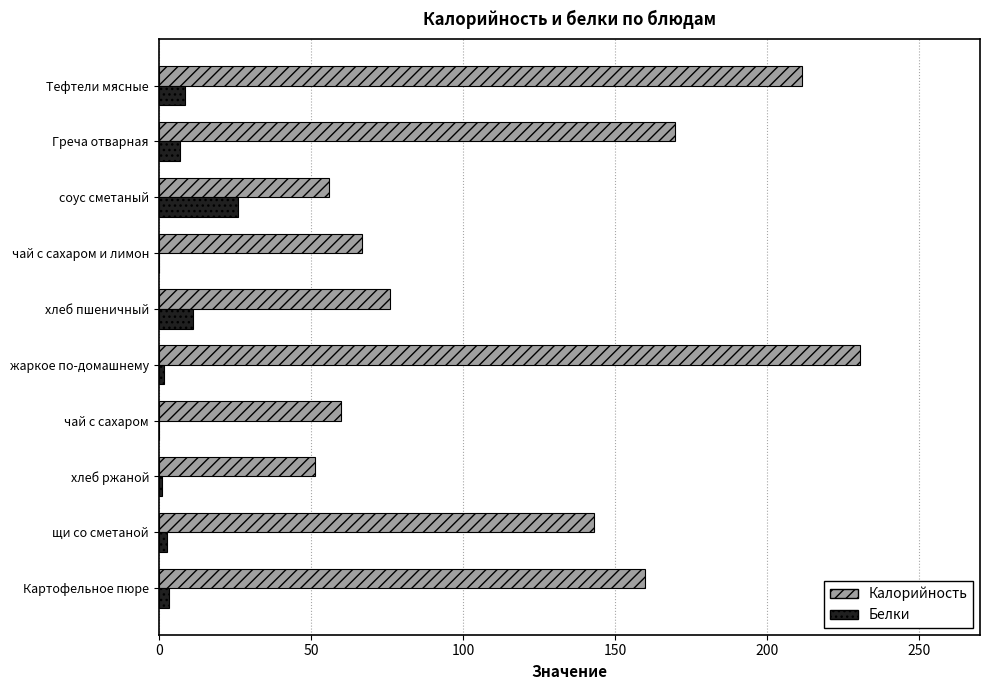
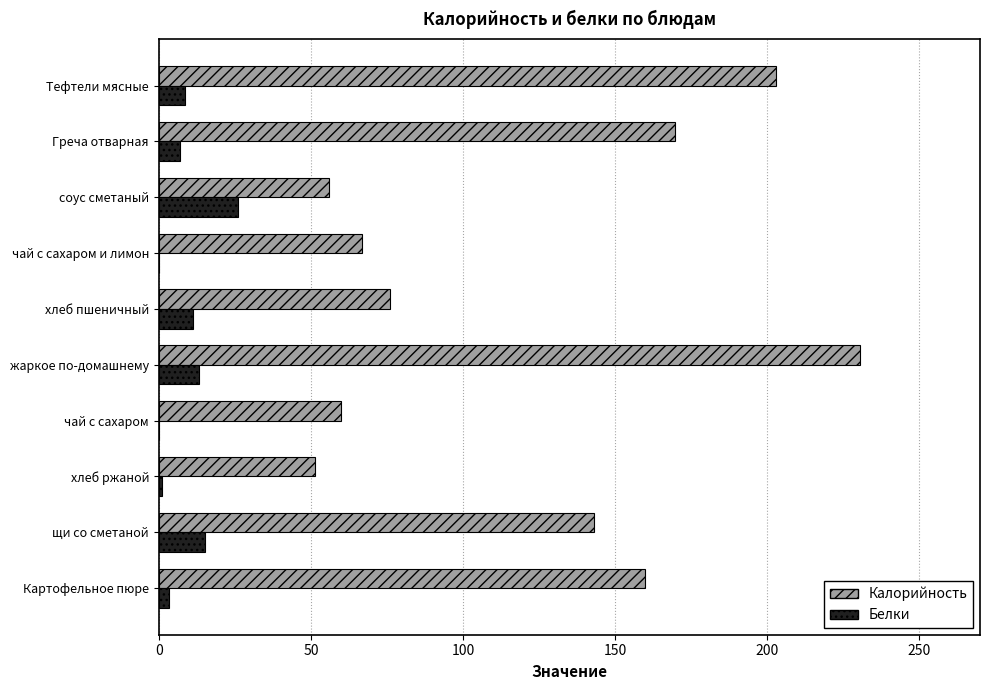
Калорийность, Тефтели мясные: 212 -> 203
Белки, жаркое по-домашнему: 2 -> 13
Белки, щи со сметаной: 3 -> 15
